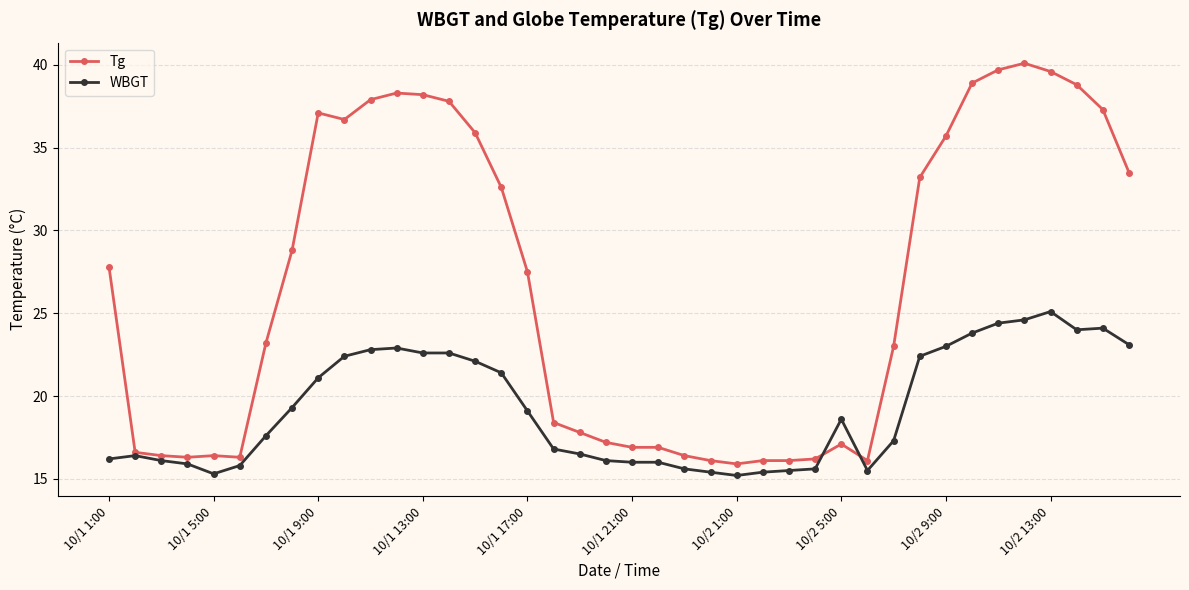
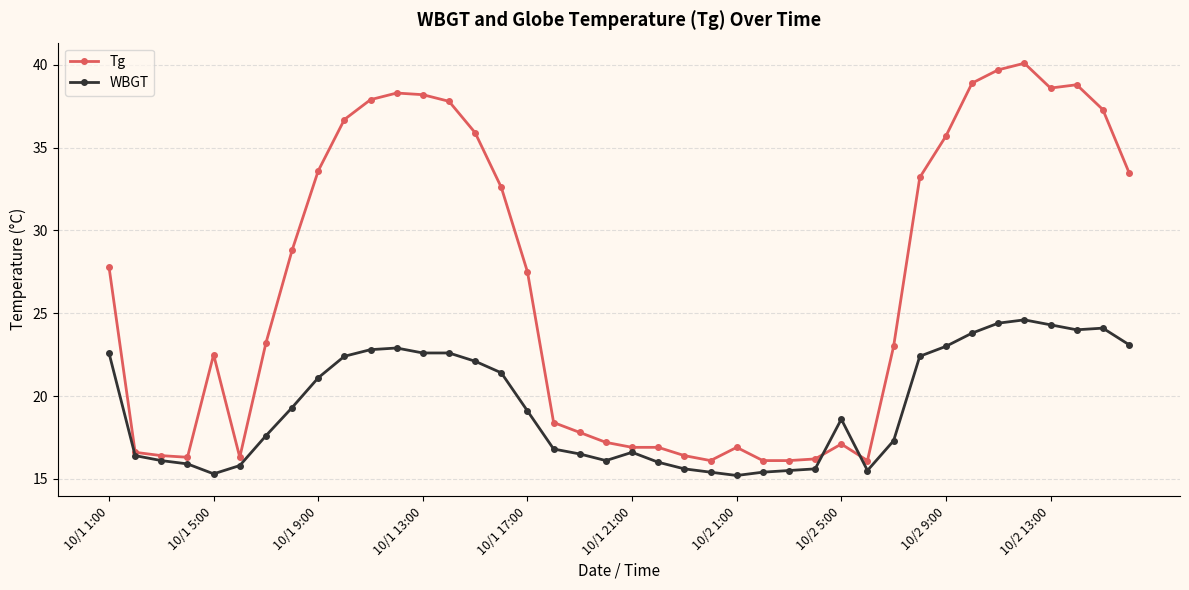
WBGT, 10/1 1:00: 16.2 -> 22.6
Tg, 10/1 5:00: 16.4 -> 22.5
Tg, 10/1 9:00: 37.1 -> 33.6
WBGT, 10/1 21:00: 16.0 -> 16.6
Tg, 10/2 1:00: 15.9 -> 16.9
Tg, 10/2 13:00: 39.6 -> 38.6
WBGT, 10/2 13:00: 25.1 -> 24.3
